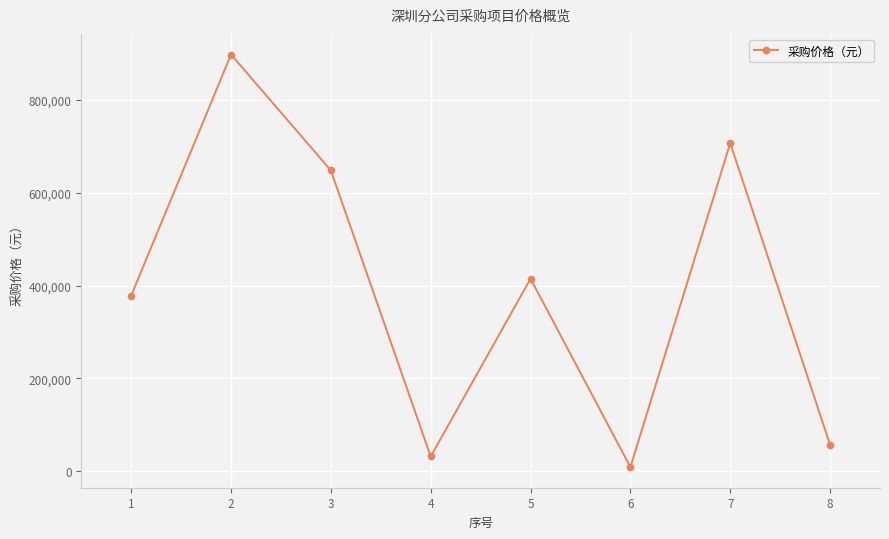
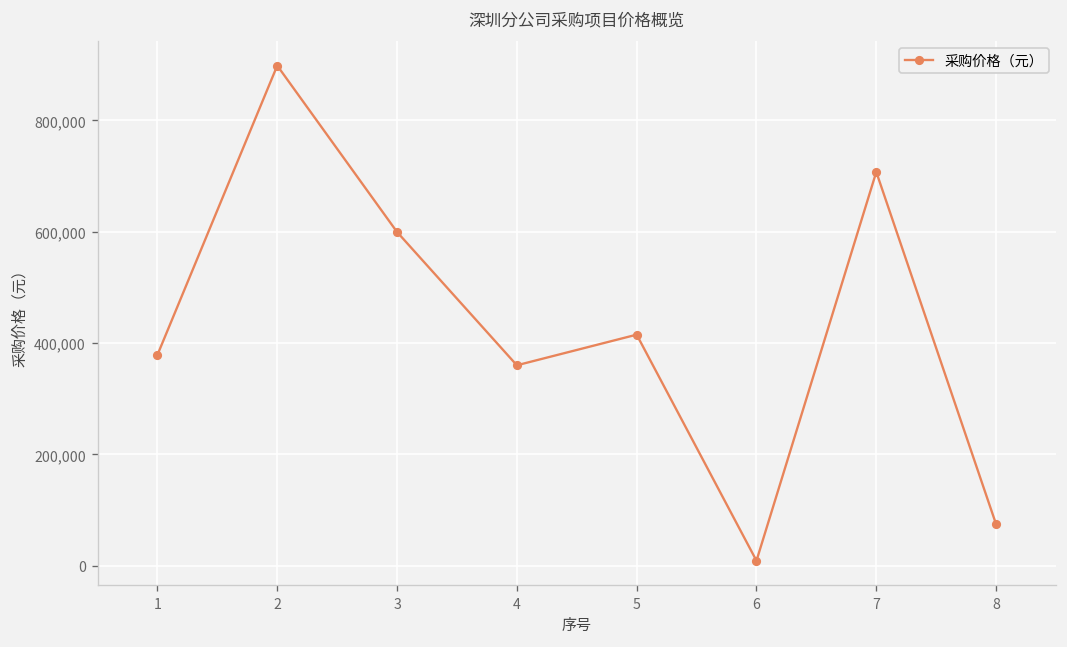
3: 650,000 -> 600,000
4: 30,000 -> 360,000
8: 60,000 -> 70,000
